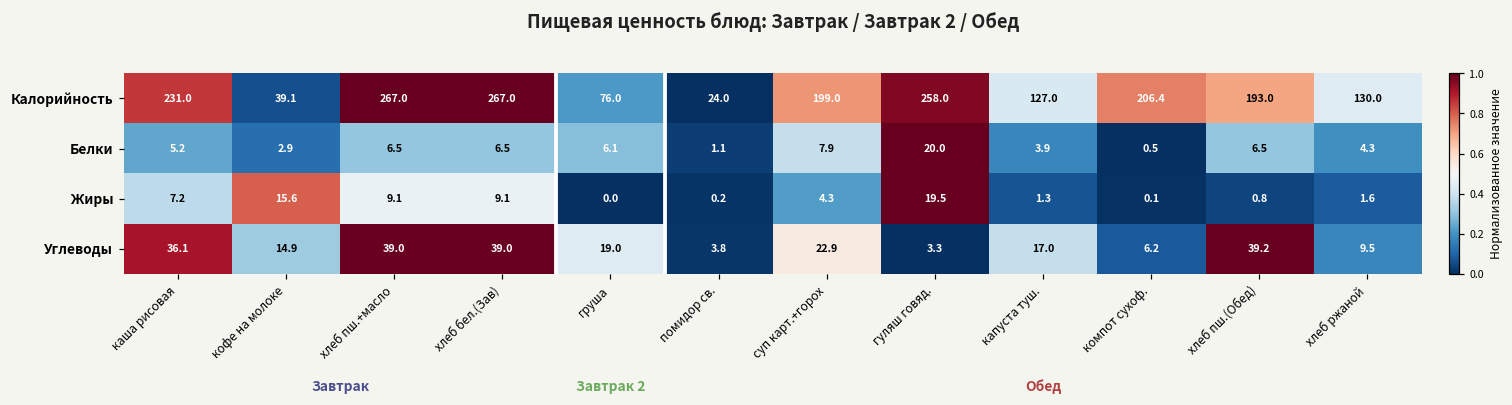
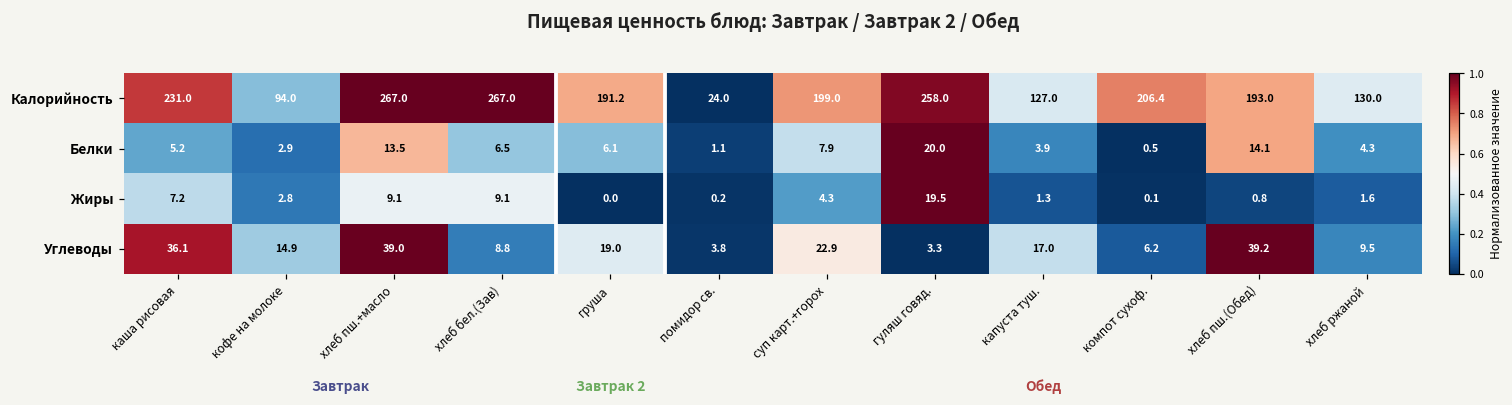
Калорийность, кофе на молоке: 39.1 -> 94.0
Калорийность, груша: 76.0 -> 191.2
Белки, хлеб пш.+масло: 6.5 -> 13.5
Белки, хлеб пш.(Обед): 6.5 -> 14.1
Жиры, кофе на молоке: 15.6 -> 2.8
Углеводы, хлеб бел.(Зав): 39.0 -> 8.8
